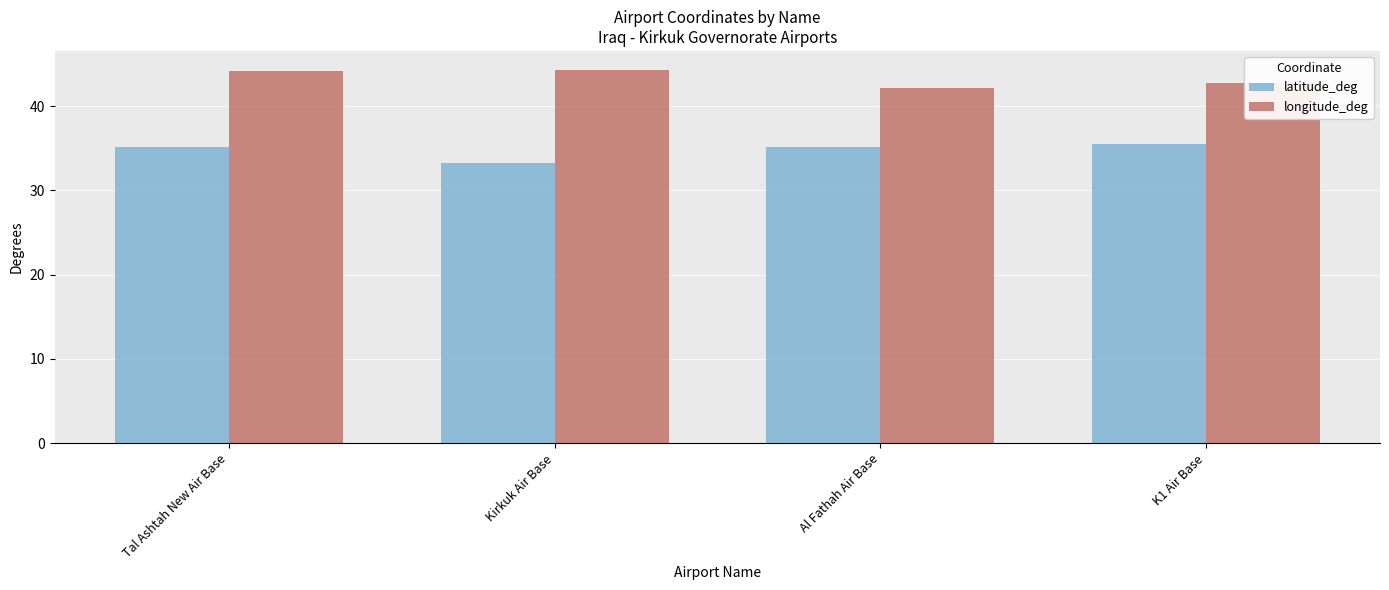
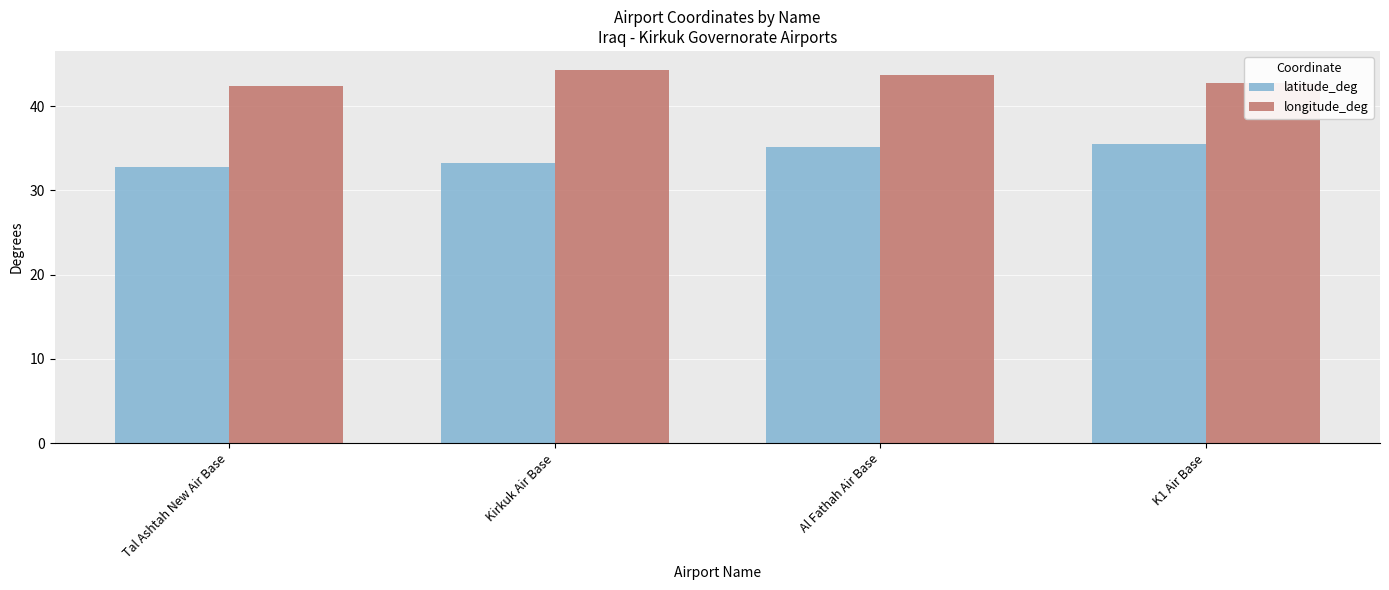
latitude_deg, Tal Ashtah New Air Base: 35 -> 33
longitude_deg, Tal Ashtah New Air Base: 44 -> 42
longitude_deg, Al Fathah Air Base: 42 -> 44
